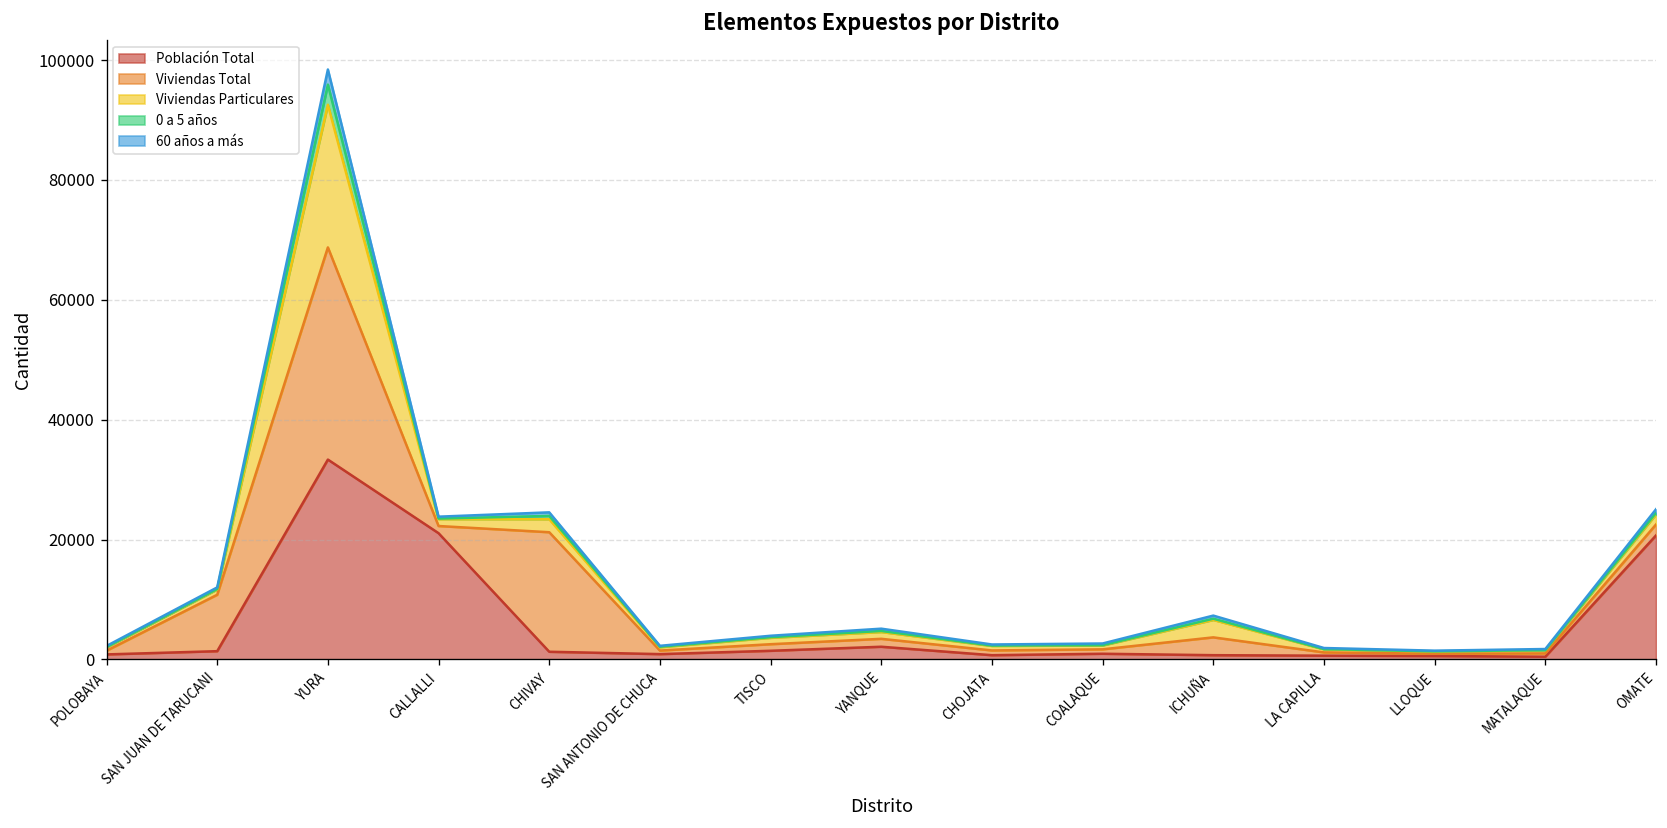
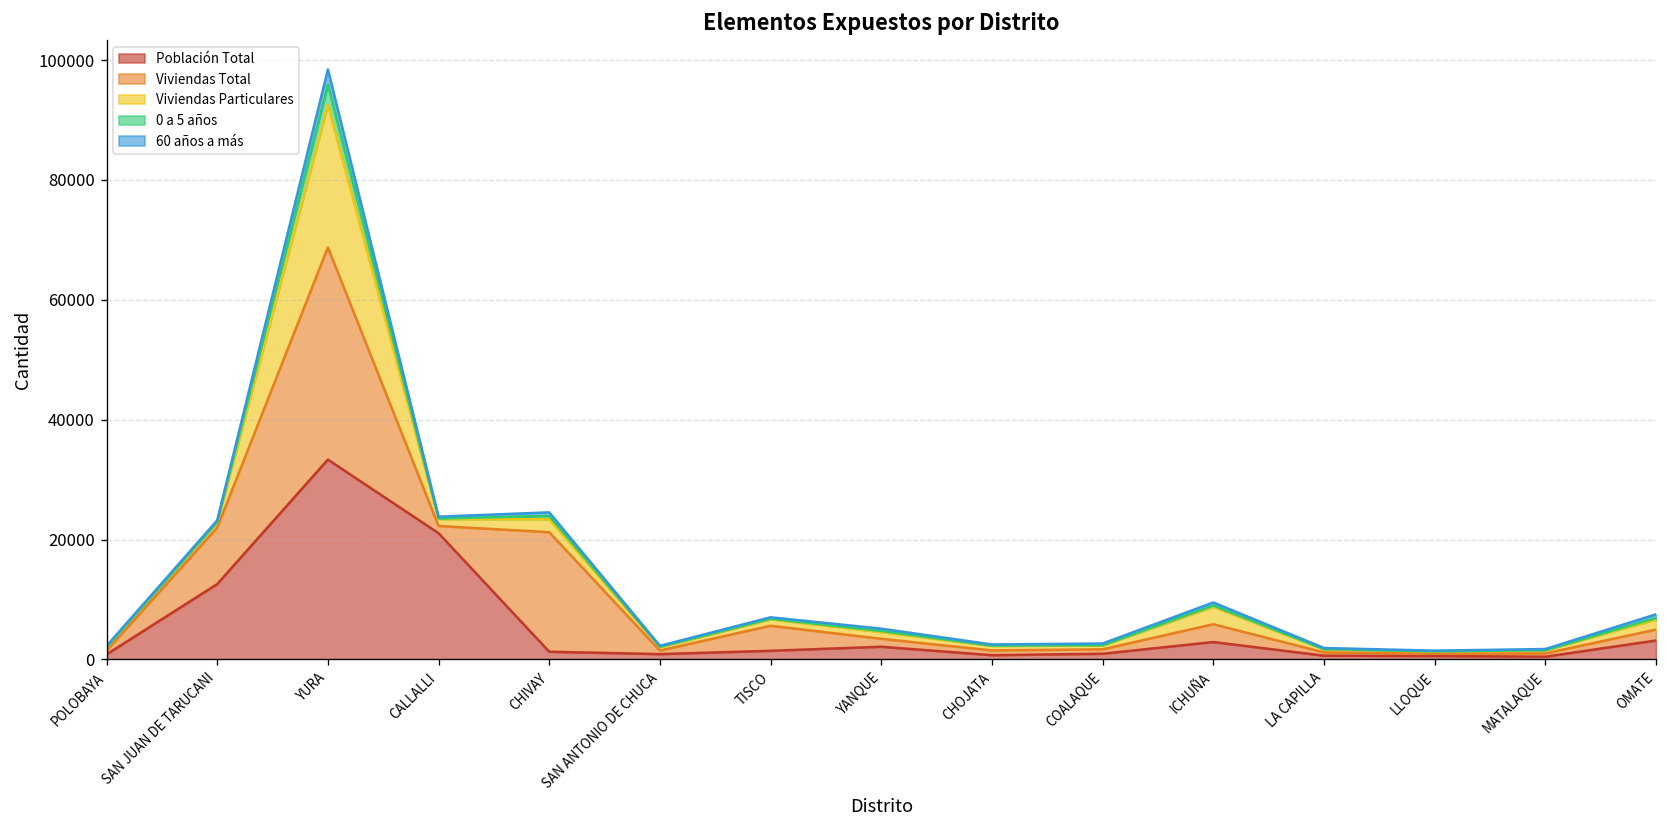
Población Total, SAN JUAN DE TARUCANI: 1000 -> 13000
Viviendas Total, TISCO: 1000 -> 4000
Población Total, ICHUÑA: 1000 -> 3000
Población Total, OMATE: 21000 -> 3000
